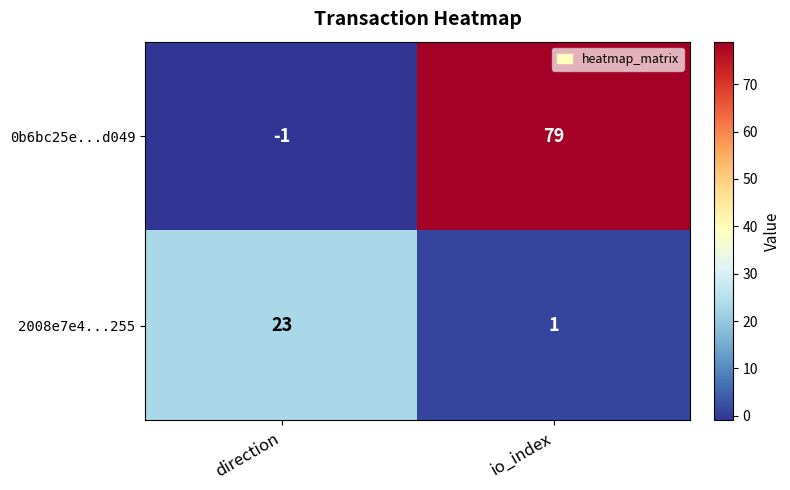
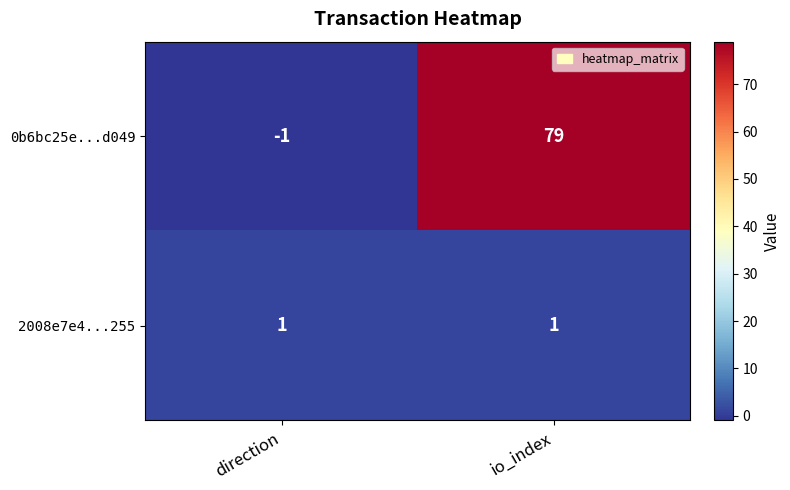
2008e7e4...255, direction: 23 -> 1
